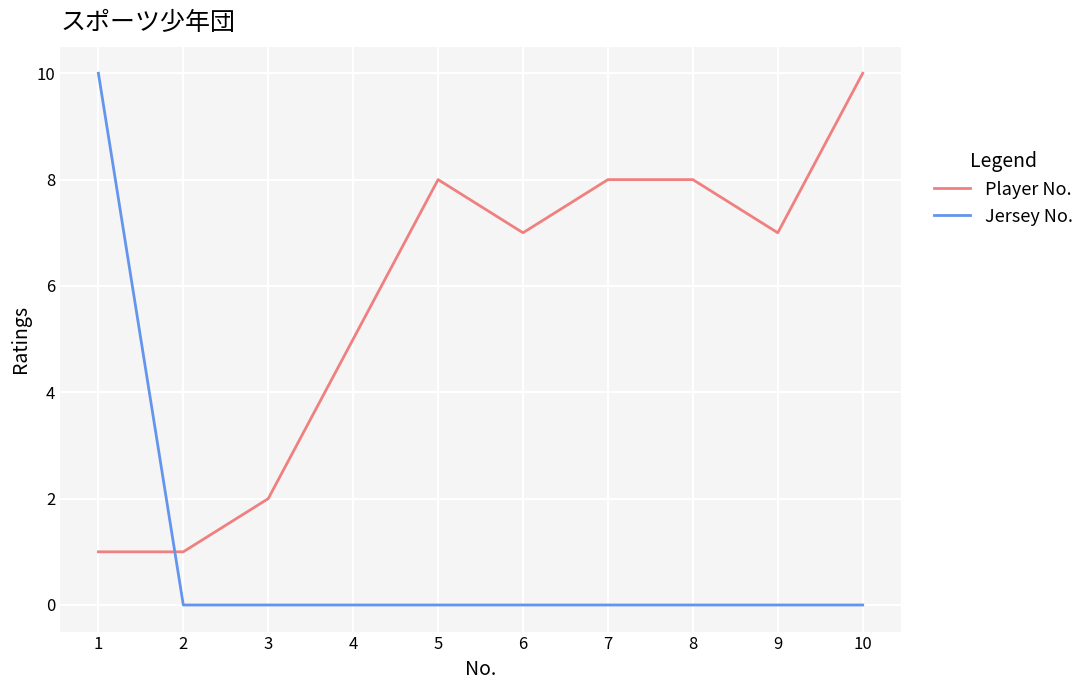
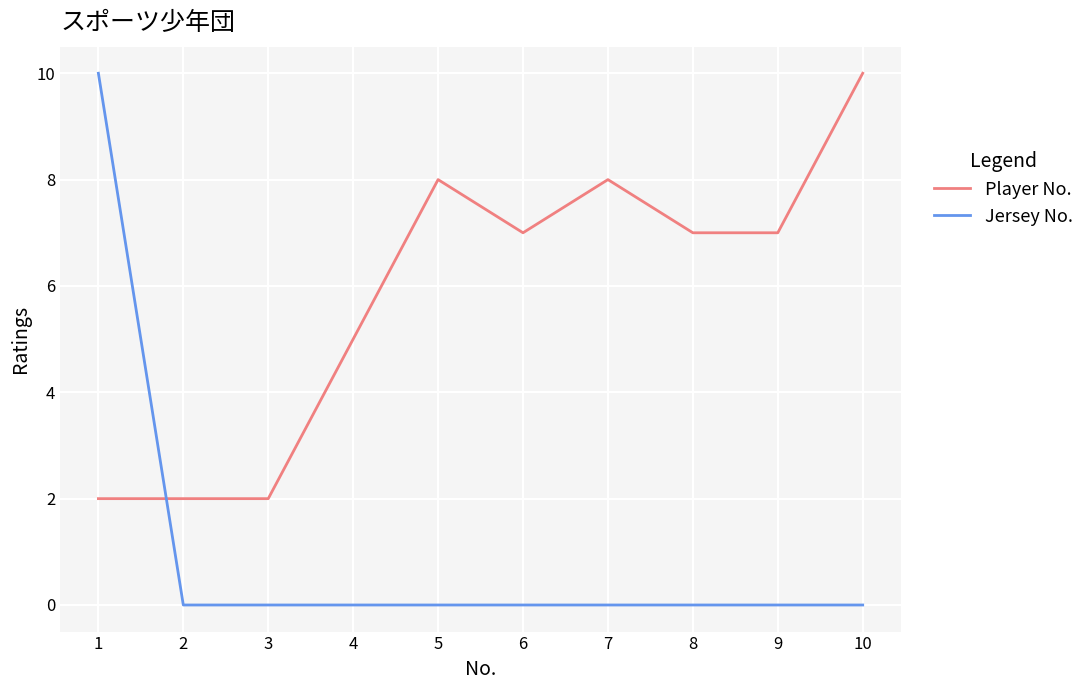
Player No., 1: 1 -> 2
Player No., 2: 1 -> 2
Player No., 8: 8 -> 7
